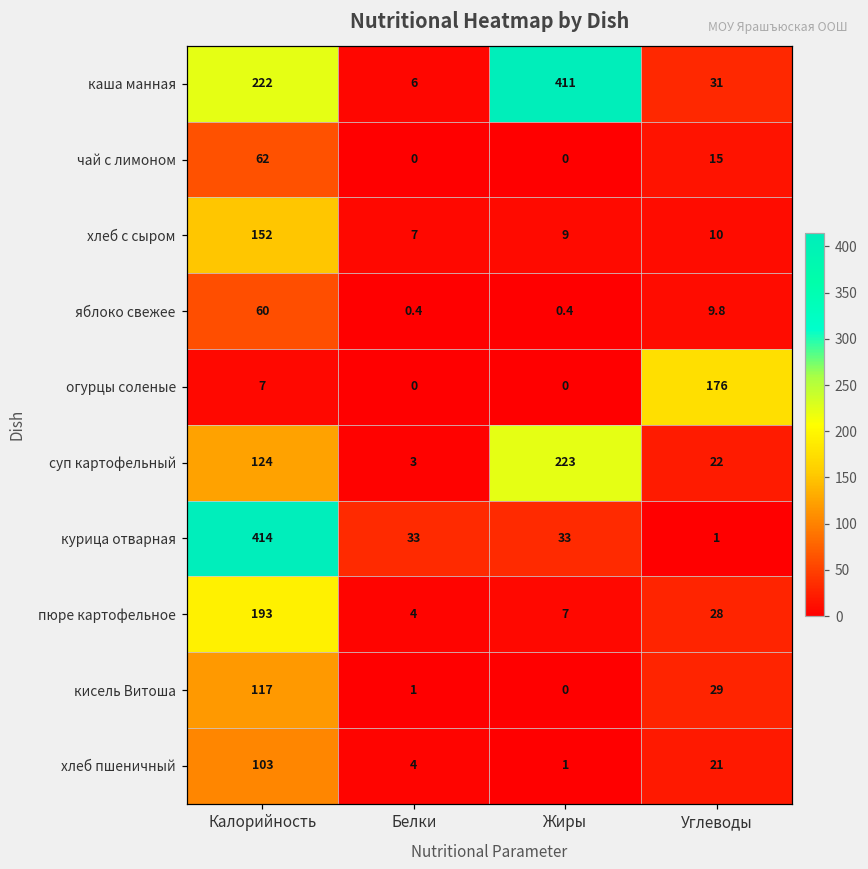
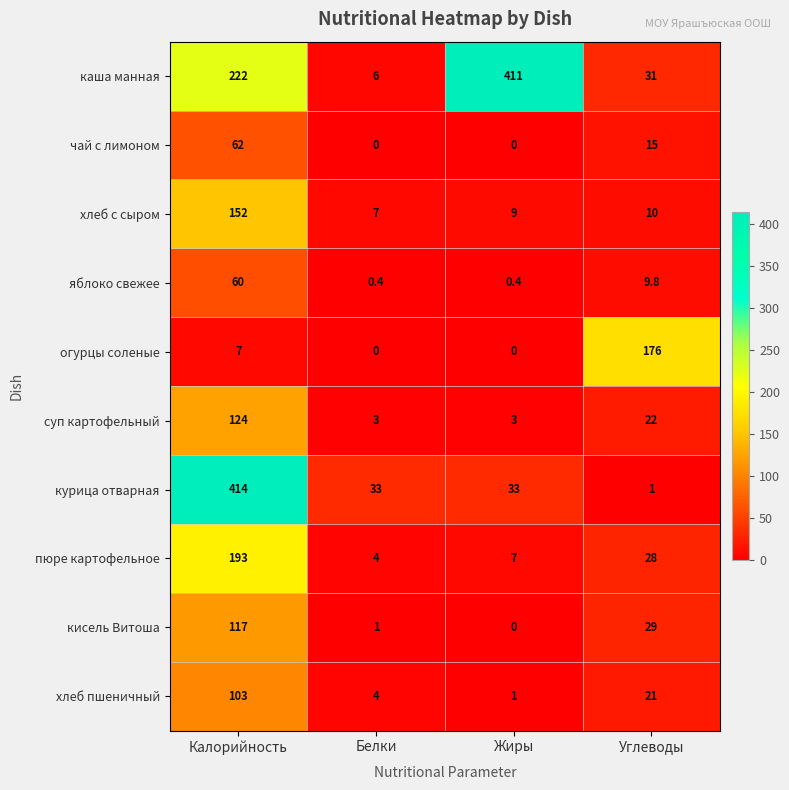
суп картофельный, Жиры: 223 -> 3
